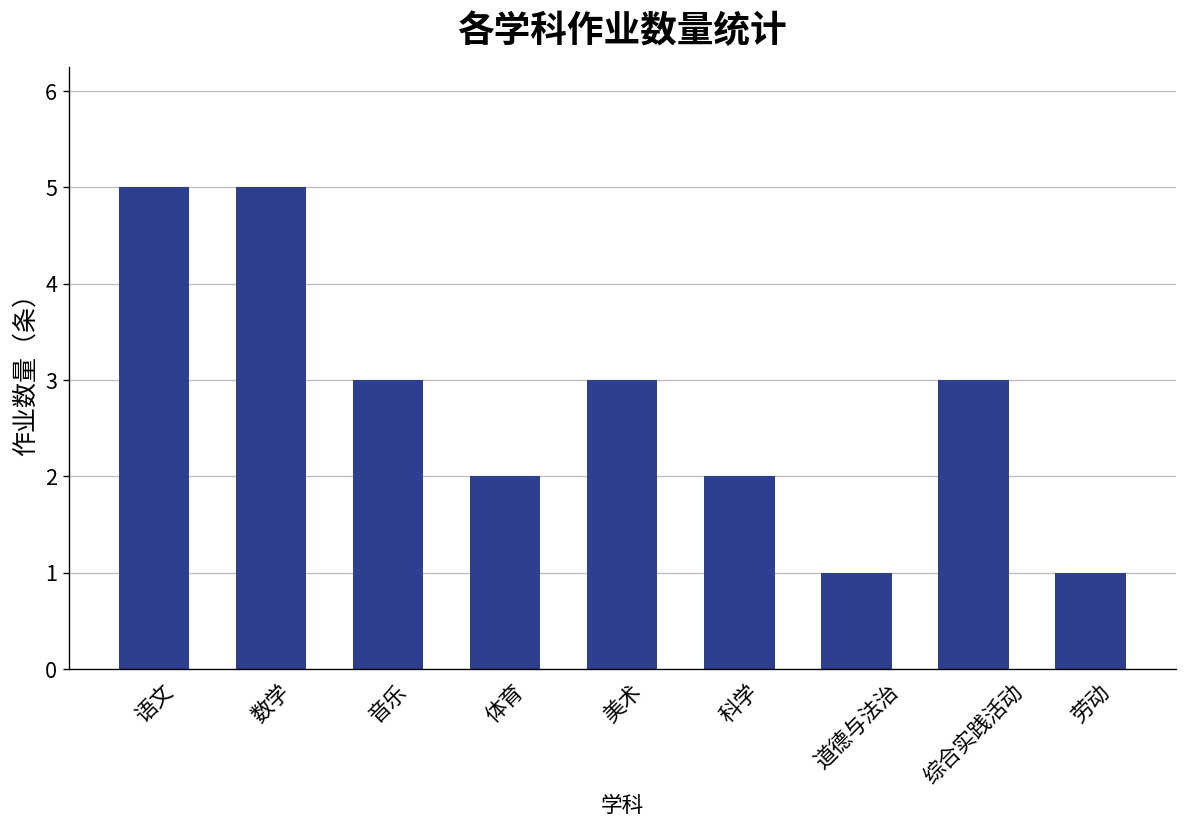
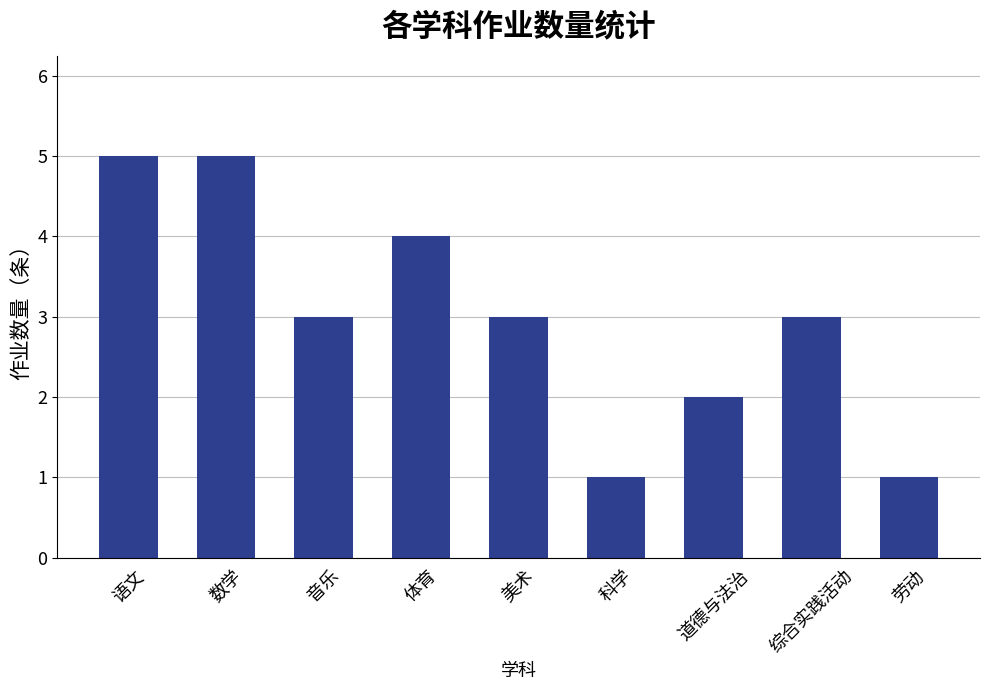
体育: 2 -> 4
科学: 2 -> 1
道德与法治: 1 -> 2
